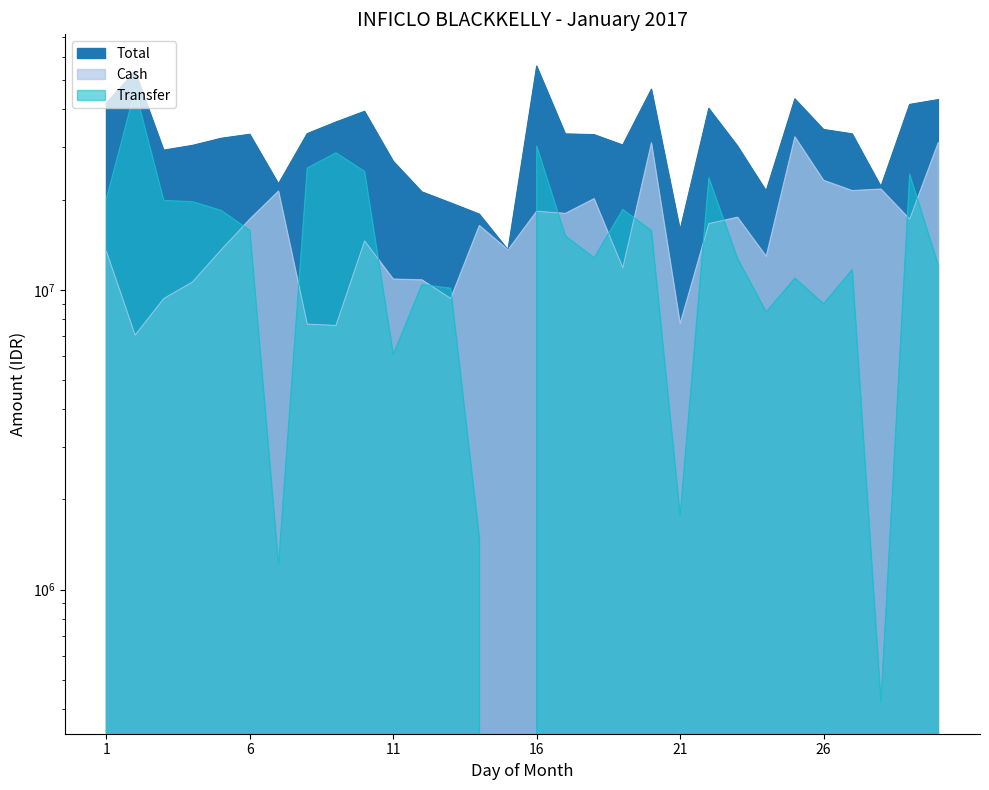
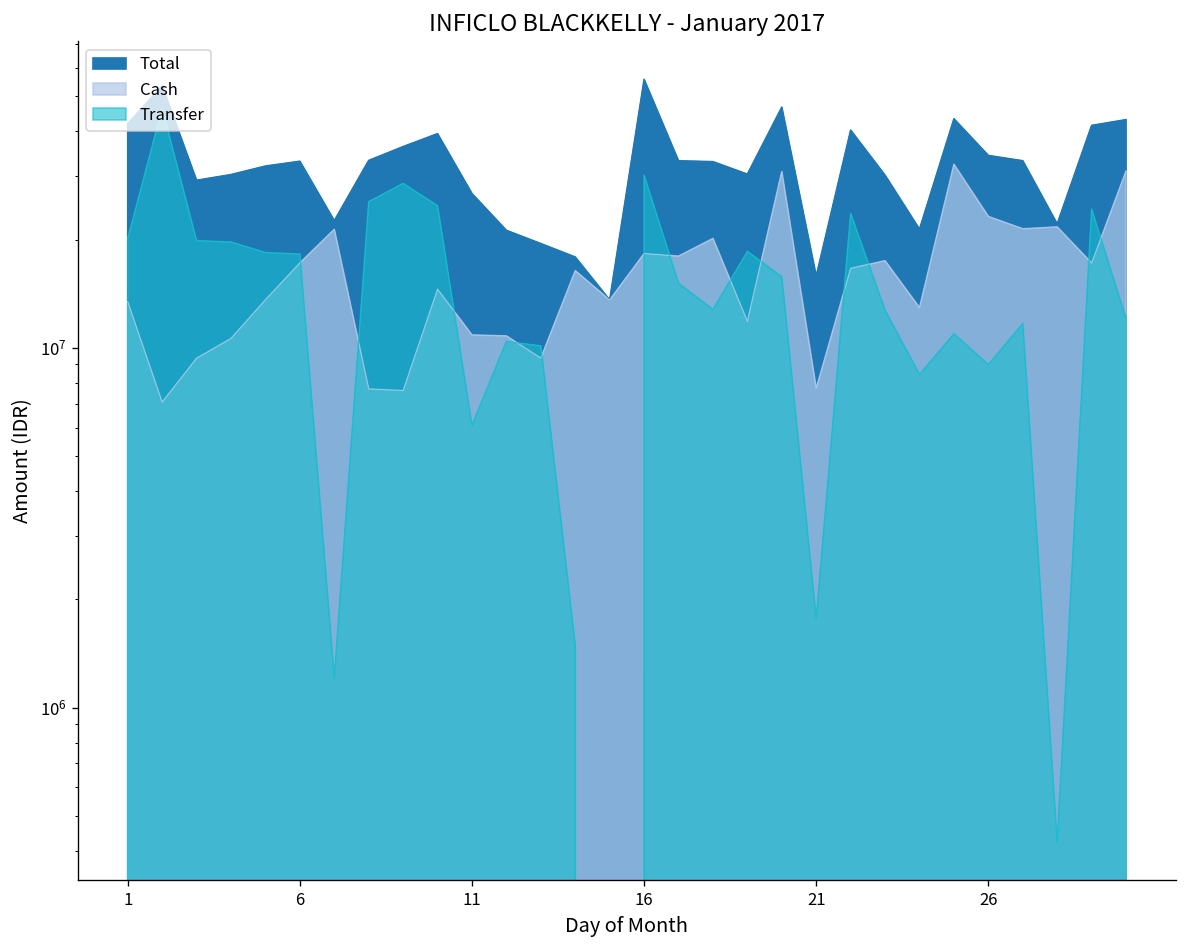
Transfer, 6: 16000000 -> 18000000
